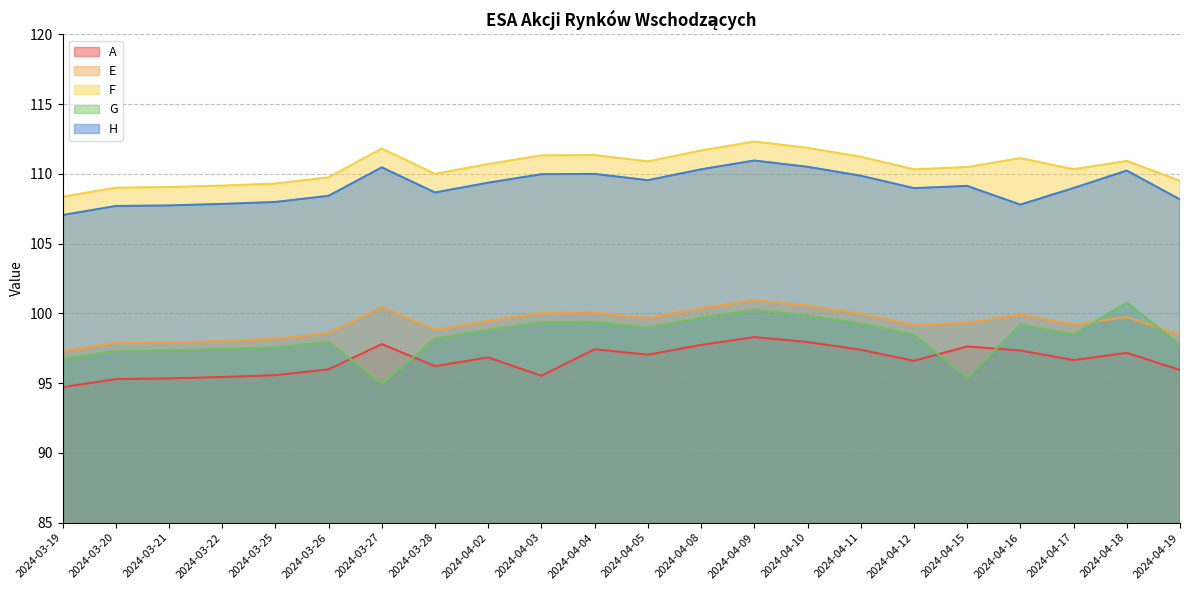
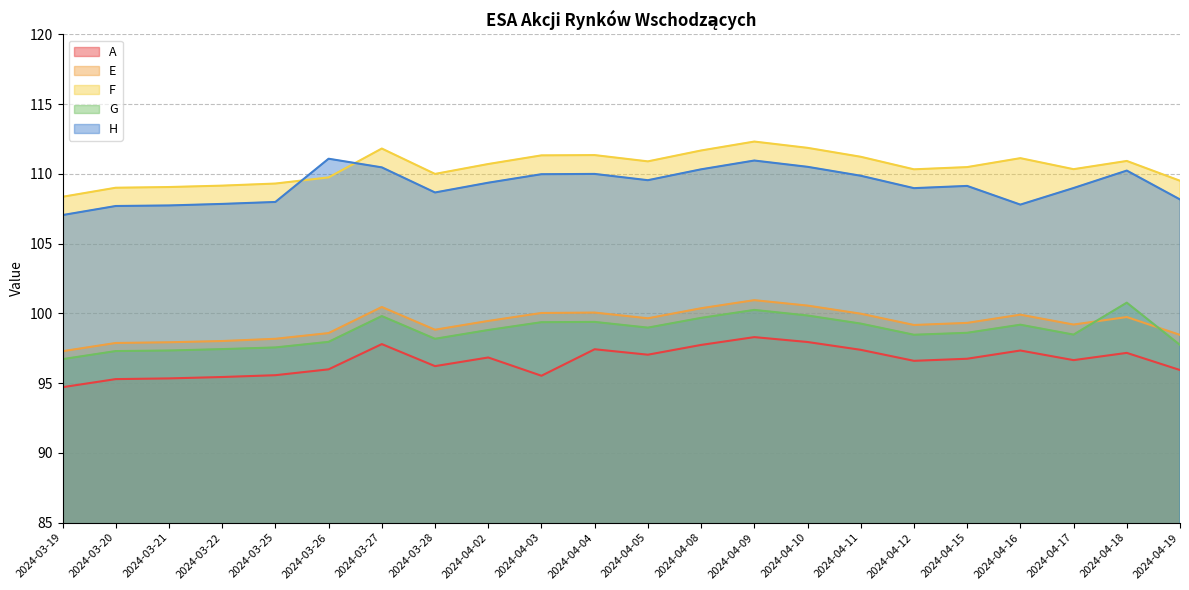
H, 2024-03-26: 108.4 -> 111.1
G, 2024-03-27: 95.0 -> 99.8
A, 2024-04-15: 97.6 -> 96.8
G, 2024-04-15: 95.4 -> 98.6
